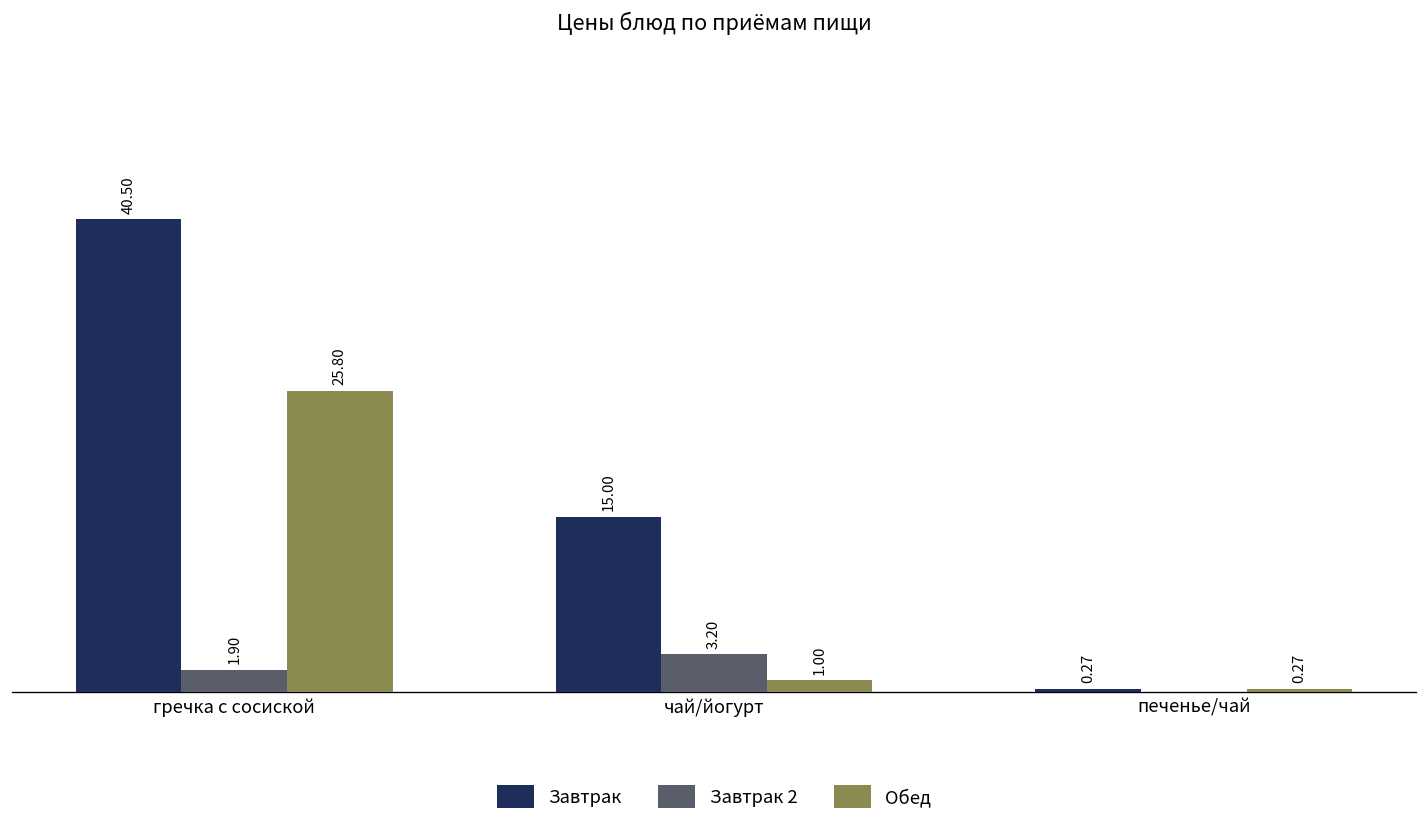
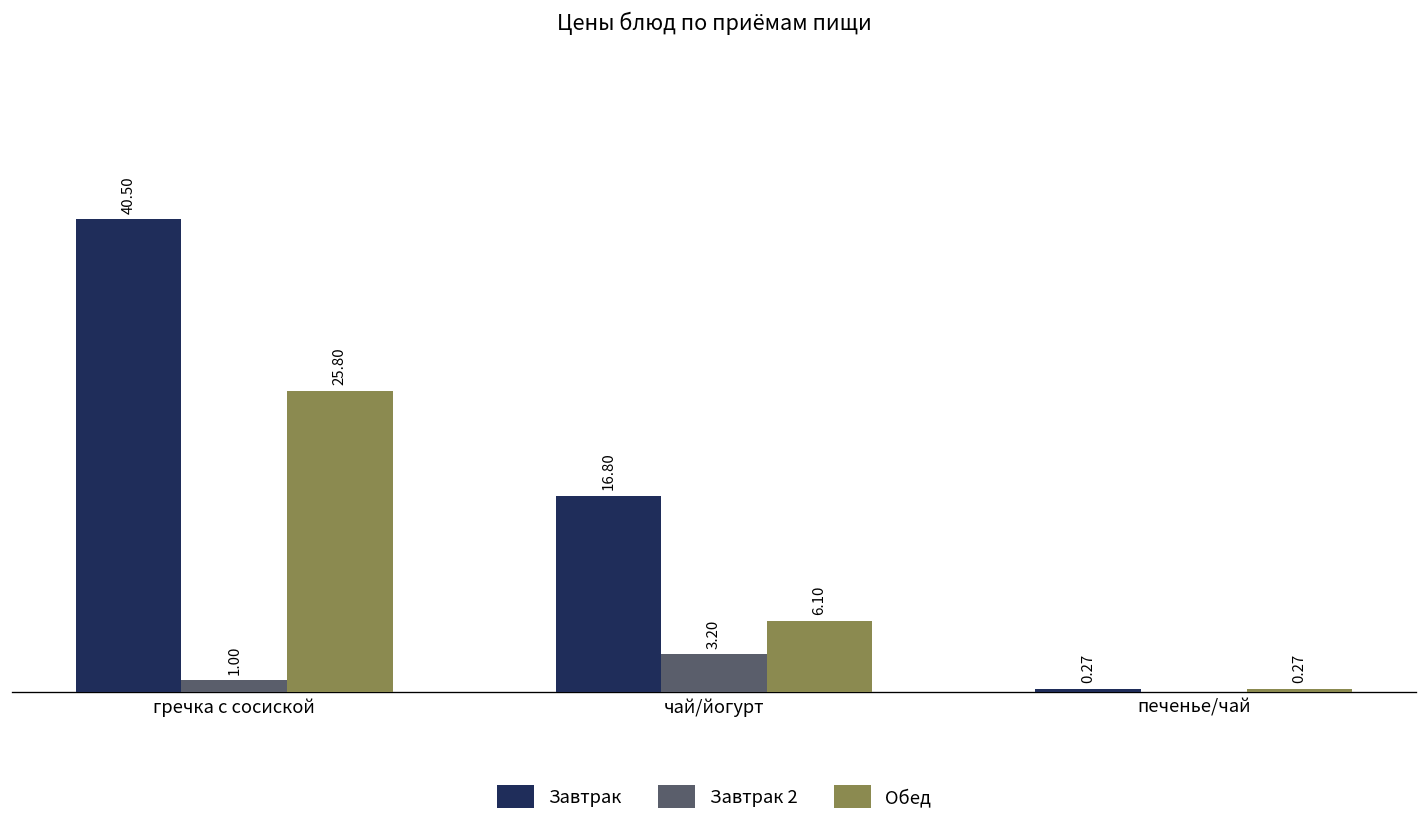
Завтрак 2, гречка с сосиской: 1.90 -> 1.00
Завтрак, чай/йогурт: 15.00 -> 16.80
Обед, чай/йогурт: 1.00 -> 6.10
